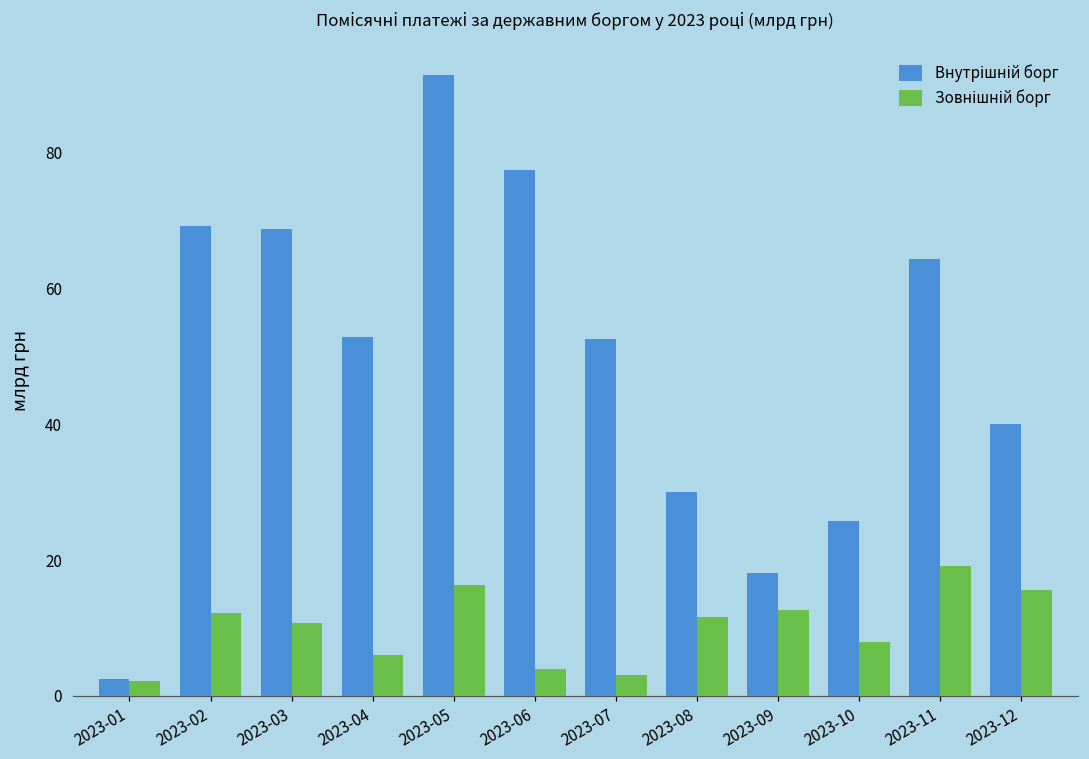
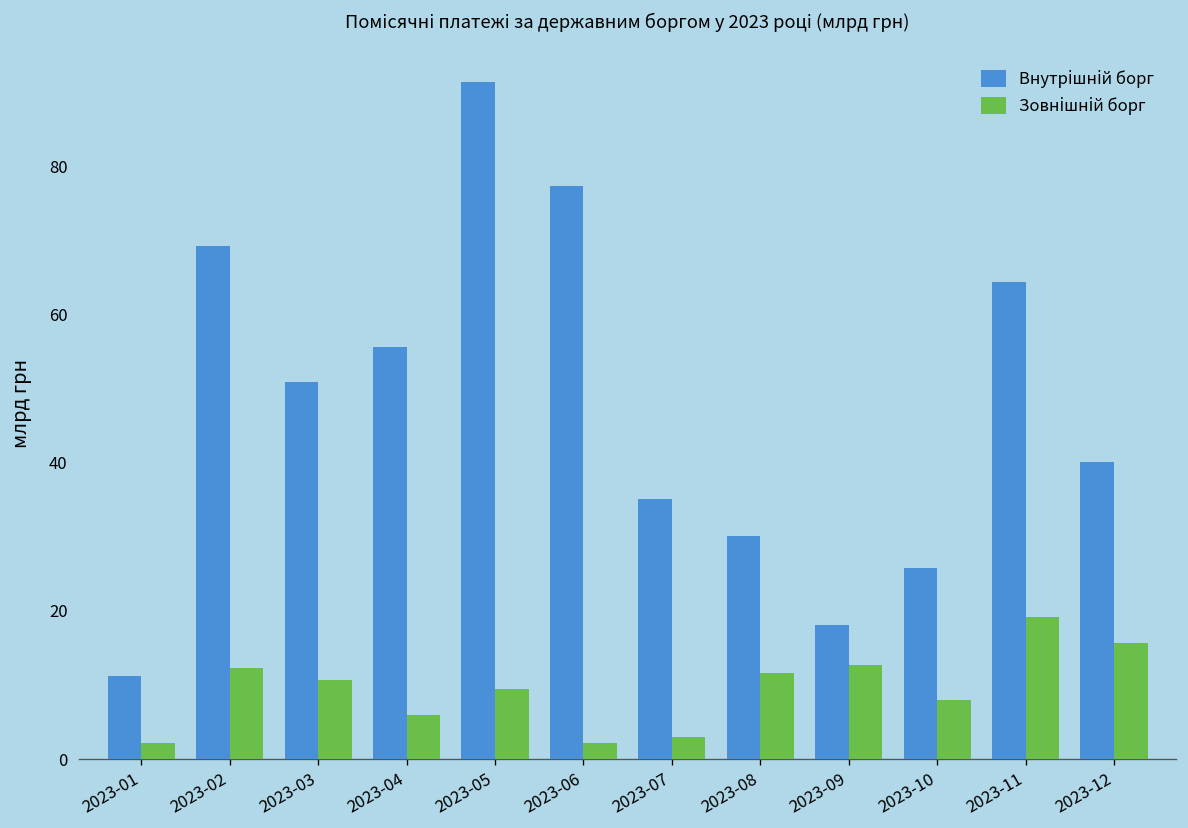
Внутрішній борг, 2023-01: 2 -> 11
Внутрішній борг, 2023-03: 69 -> 51
Внутрішній борг, 2023-04: 53 -> 56
Зовнішній борг, 2023-05: 16 -> 9
Зовнішній борг, 2023-06: 4 -> 2
Внутрішній борг, 2023-07: 53 -> 35
